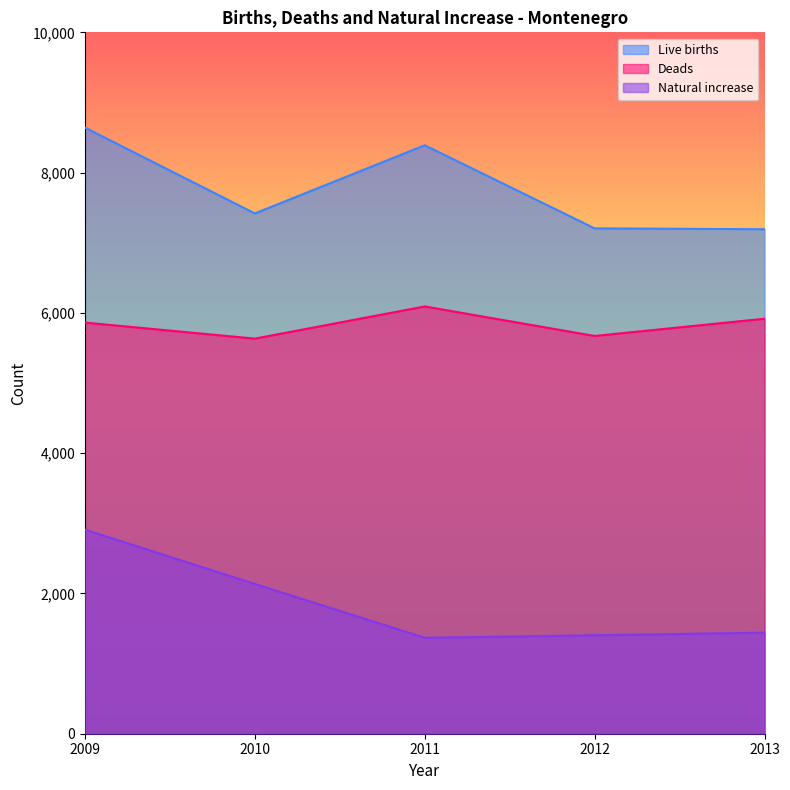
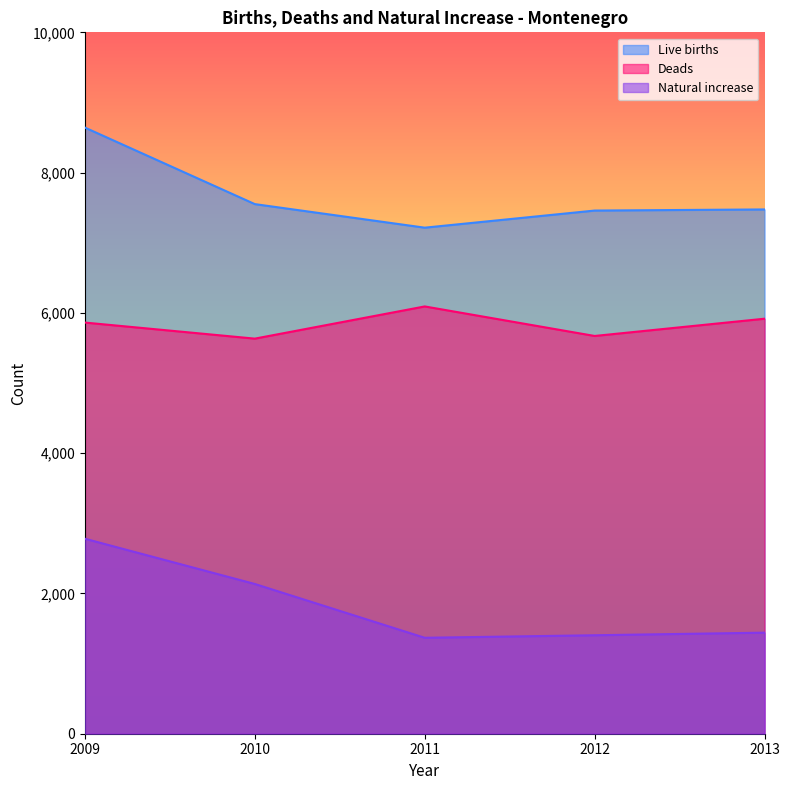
Natural increase, 2009: 2,900 -> 2,800
Live births, 2010: 7,400 -> 7,600
Live births, 2011: 8,400 -> 7,200
Live births, 2012: 7,200 -> 7,500
Live births, 2013: 7,200 -> 7,500
